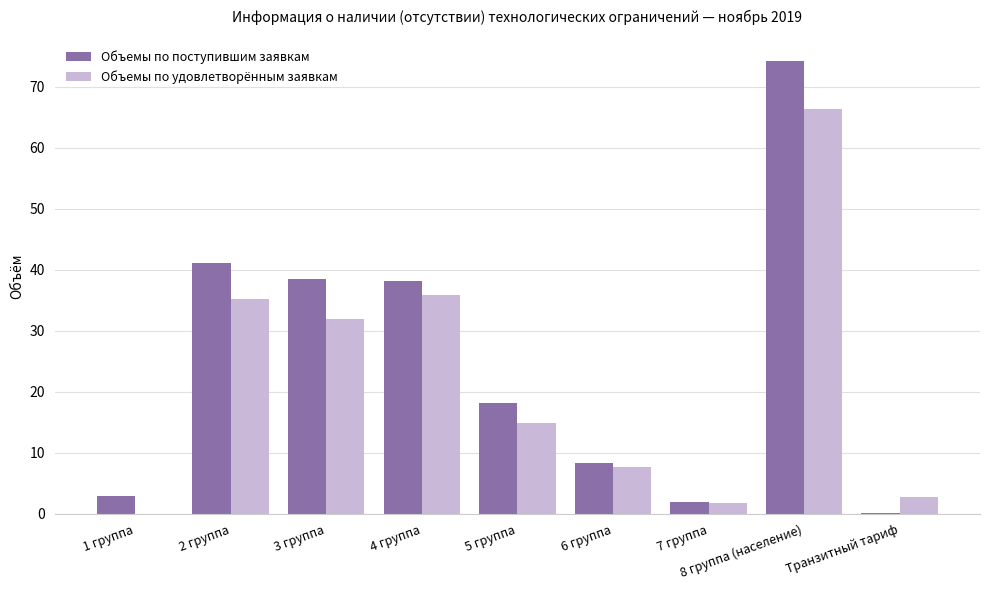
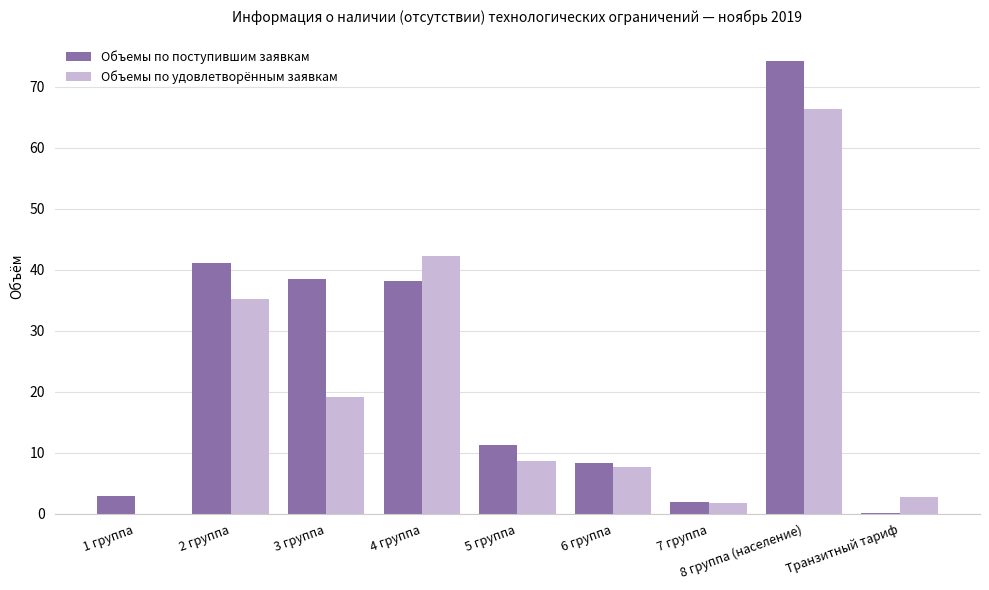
Объемы по удовлетворённым заявкам, 3 группа: 32 -> 19
Объемы по удовлетворённым заявкам, 4 группа: 36 -> 42
Объемы по поступившим заявкам, 5 группа: 18 -> 11
Объемы по удовлетворённым заявкам, 5 группа: 15 -> 9
